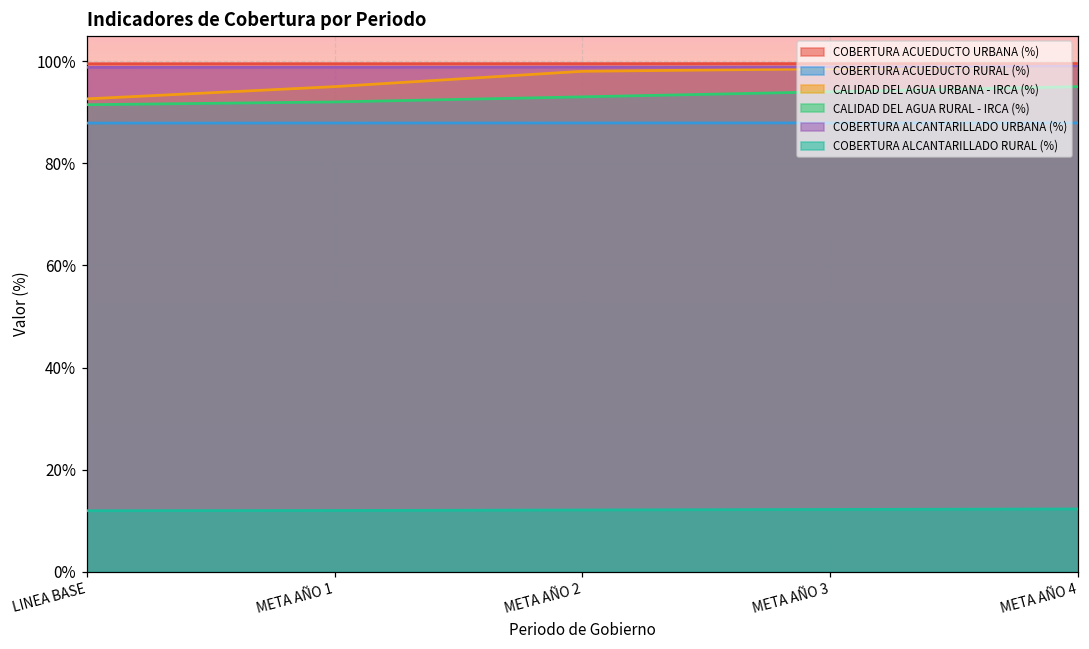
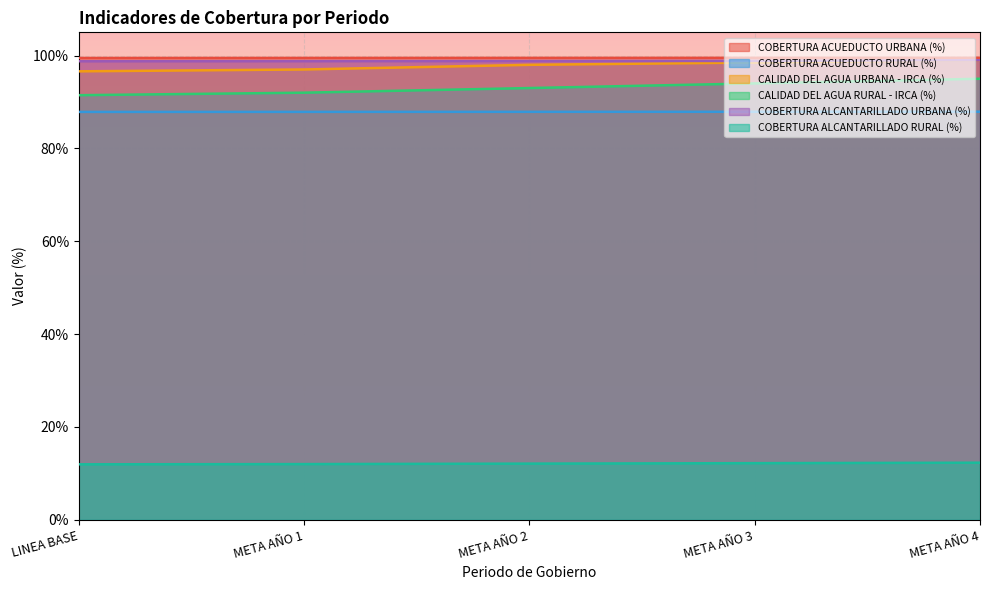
CALIDAD DEL AGUA URBANA - IRCA (%), LINEA BASE: 93% -> 97%
CALIDAD DEL AGUA URBANA - IRCA (%), META AÑO 1: 95% -> 97%
